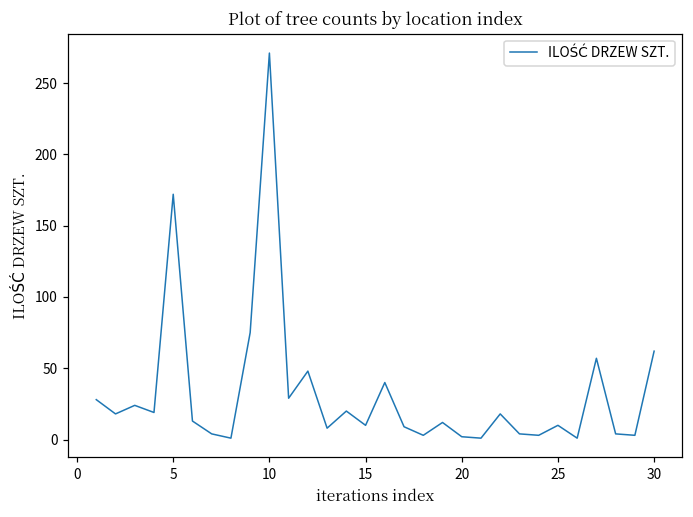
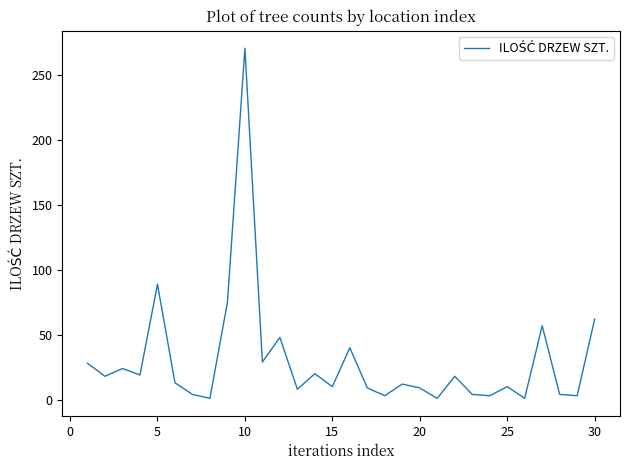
5: 172 -> 89
20: 2 -> 9
